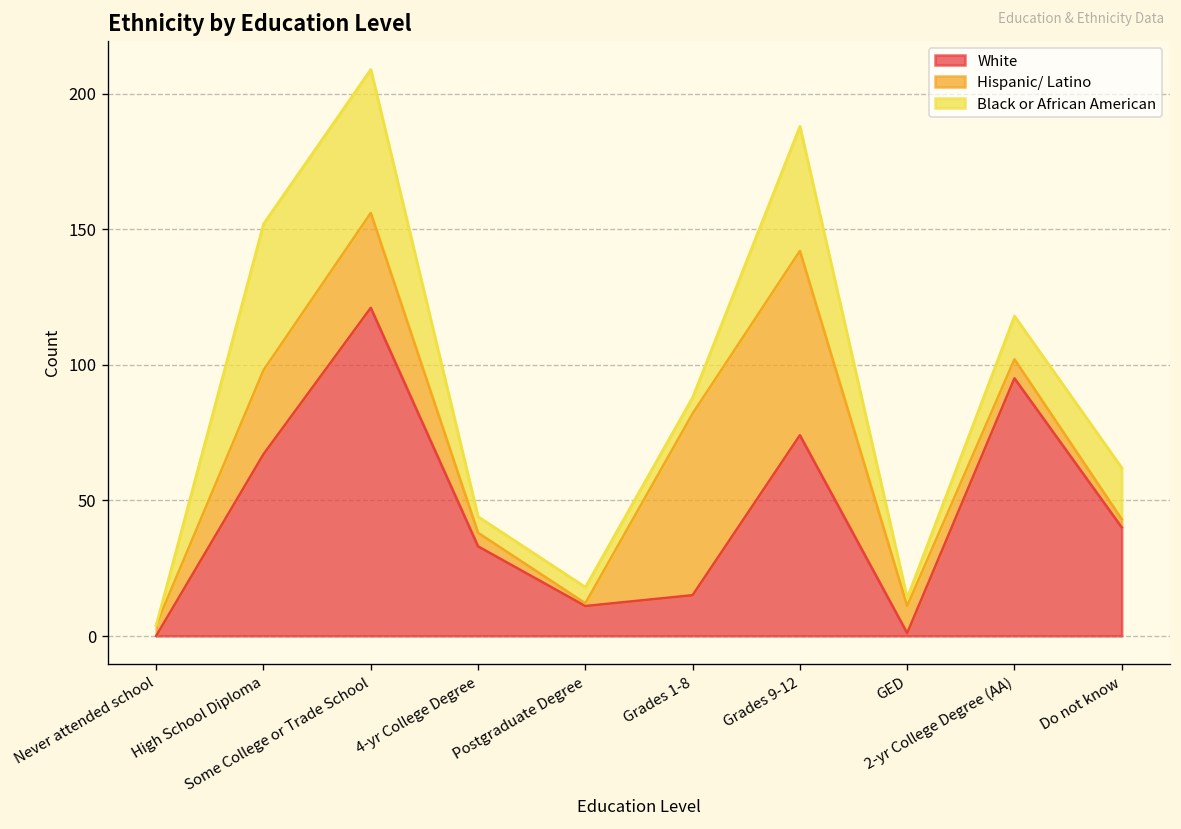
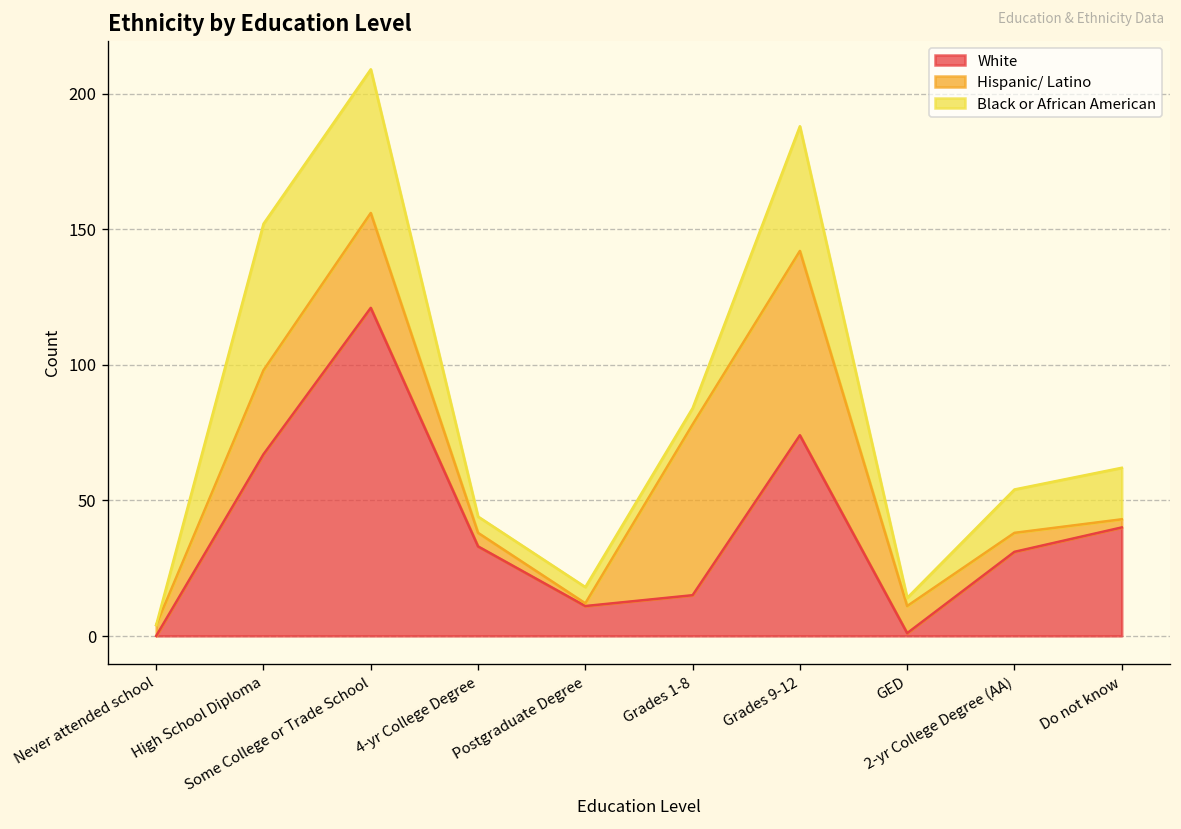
Hispanic/ Latino, Grades 1-8: 67 -> 63
White, 2-yr College Degree (AA): 95 -> 31
